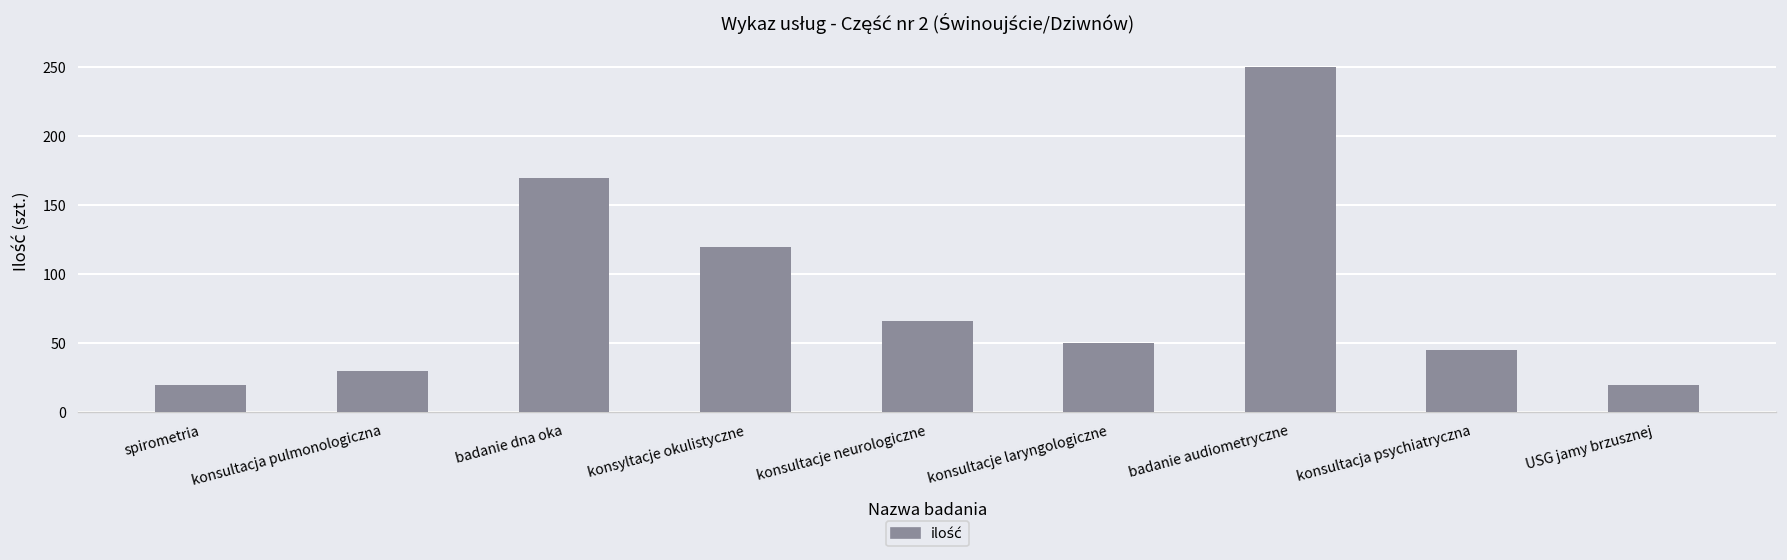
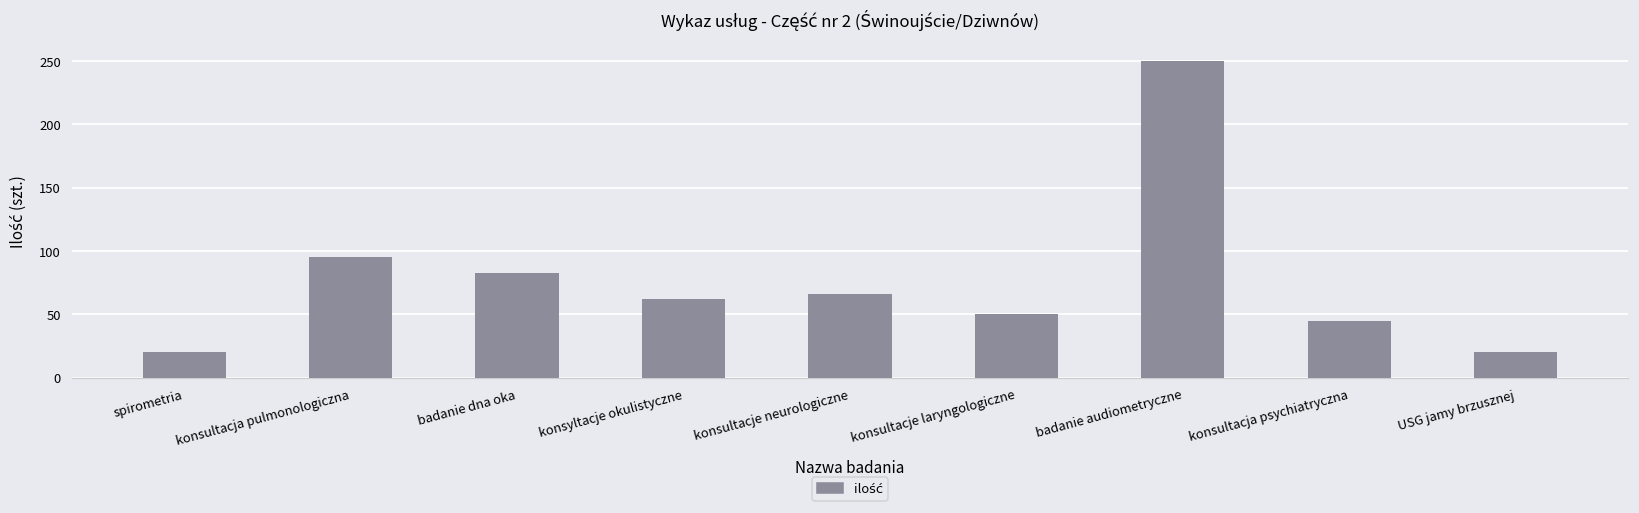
konsultacja pulmonologiczna: 30 -> 95
badanie dna oka: 170 -> 83
konsyltacje okulistyczne: 120 -> 62
